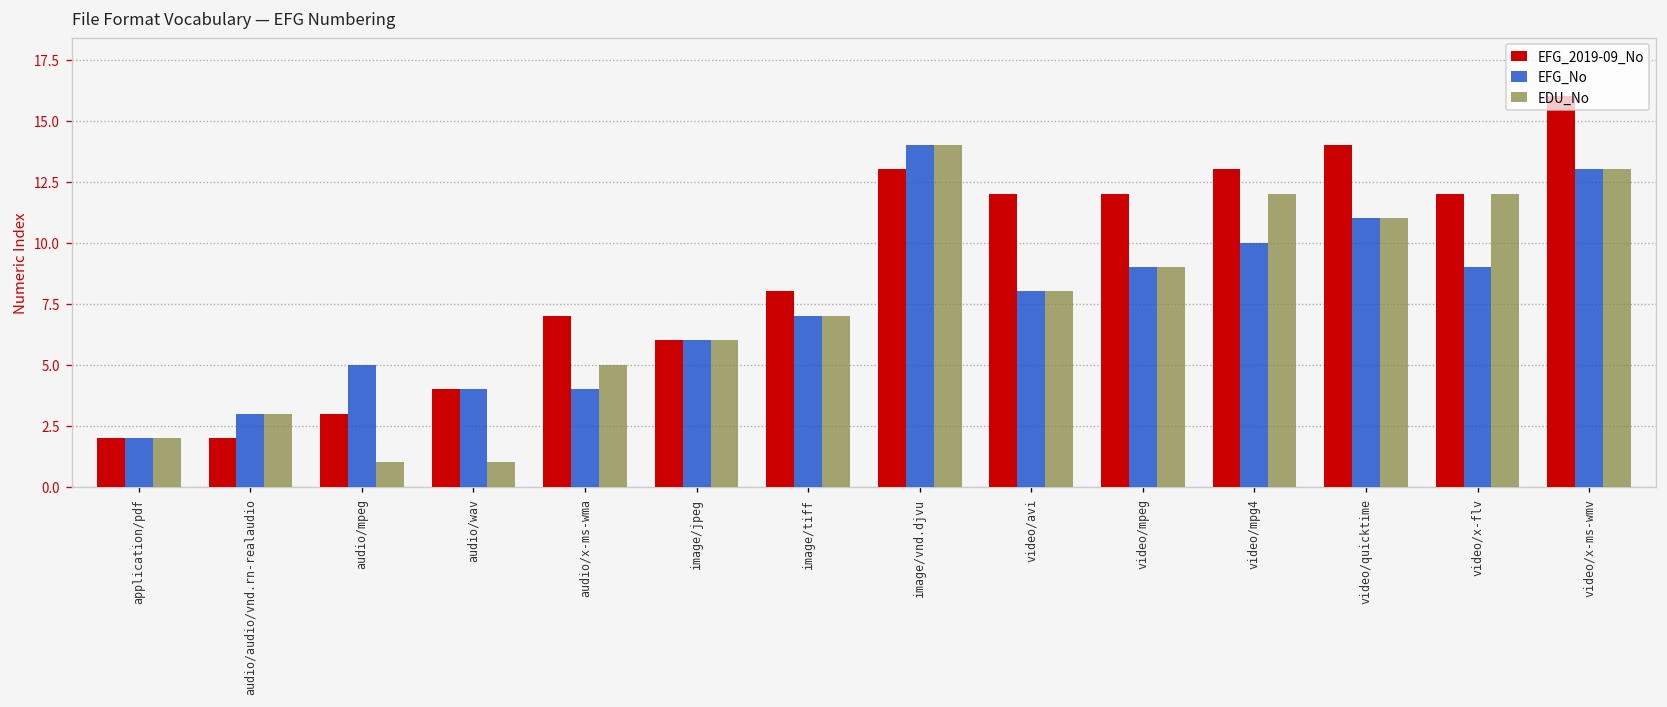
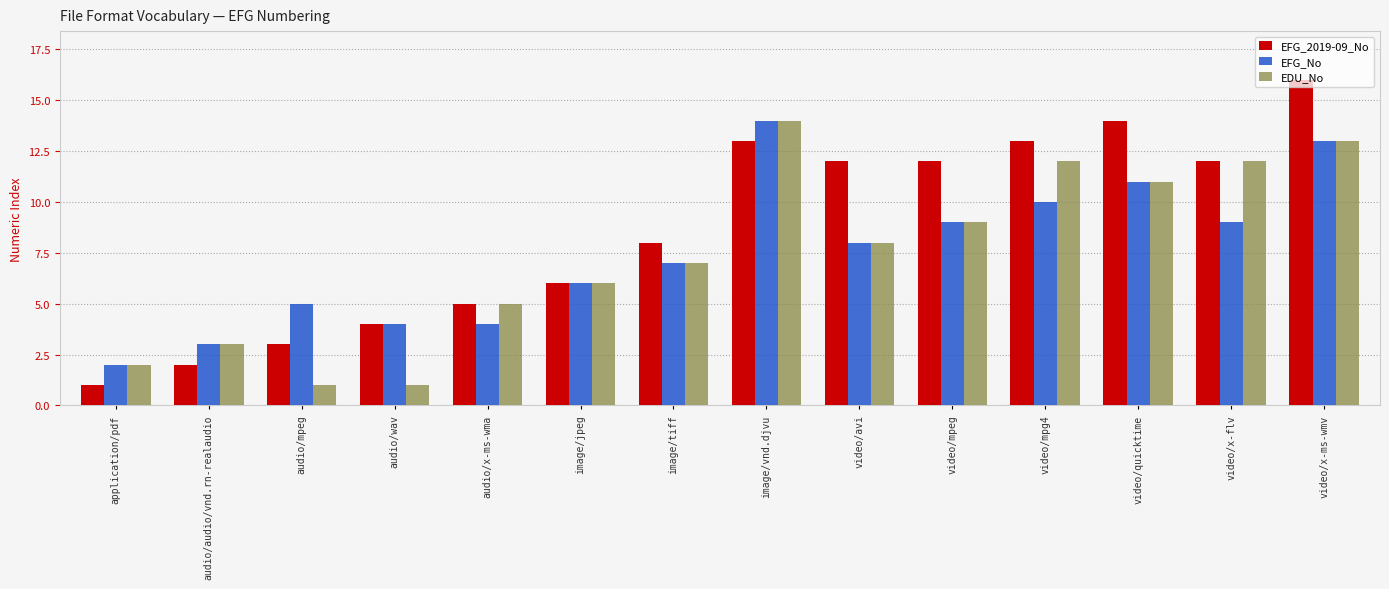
EFG_2019-09_No, application/pdf: 2 -> 1
EFG_2019-09_No, audio/x-ms-wma: 7 -> 5
